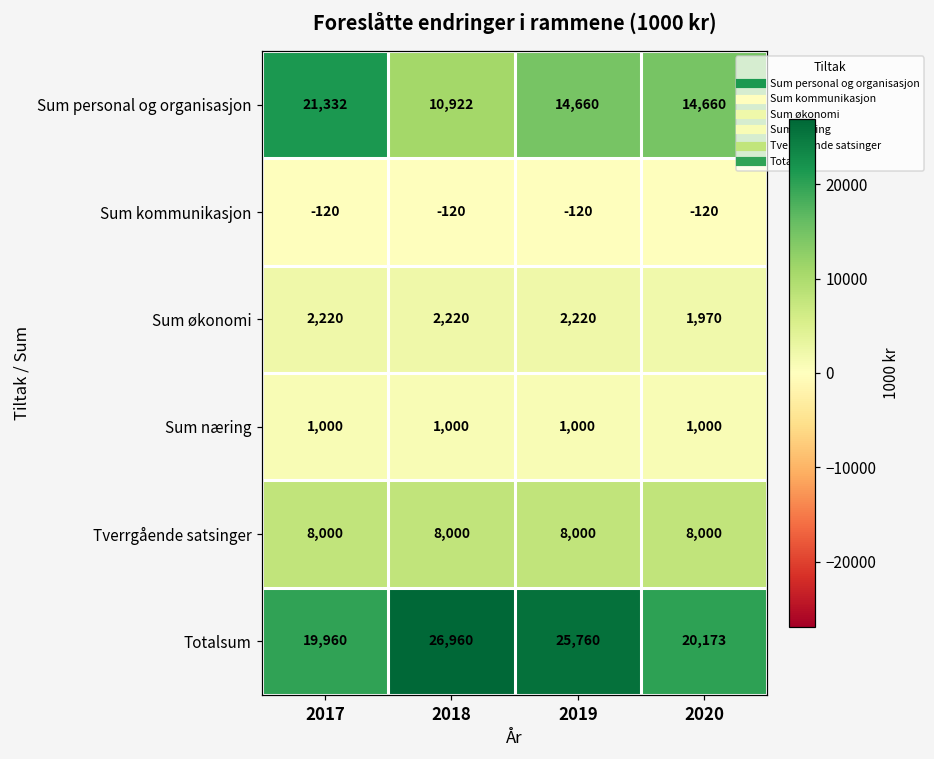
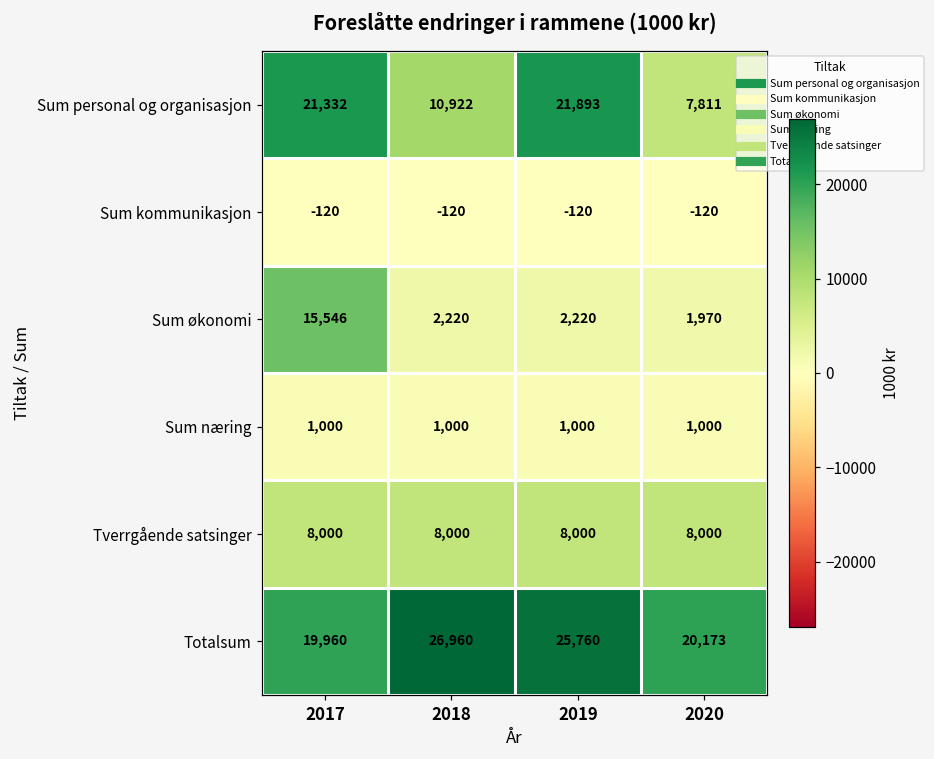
Sum personal og organisasjon, 2019: 14,660 -> 21,893
Sum personal og organisasjon, 2020: 14,660 -> 7,811
Sum økonomi, 2017: 2,220 -> 15,546
